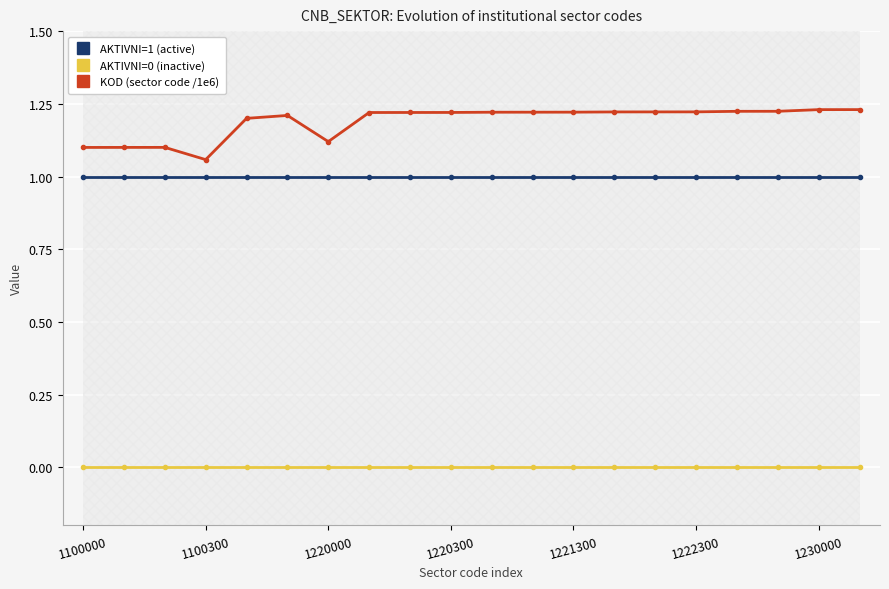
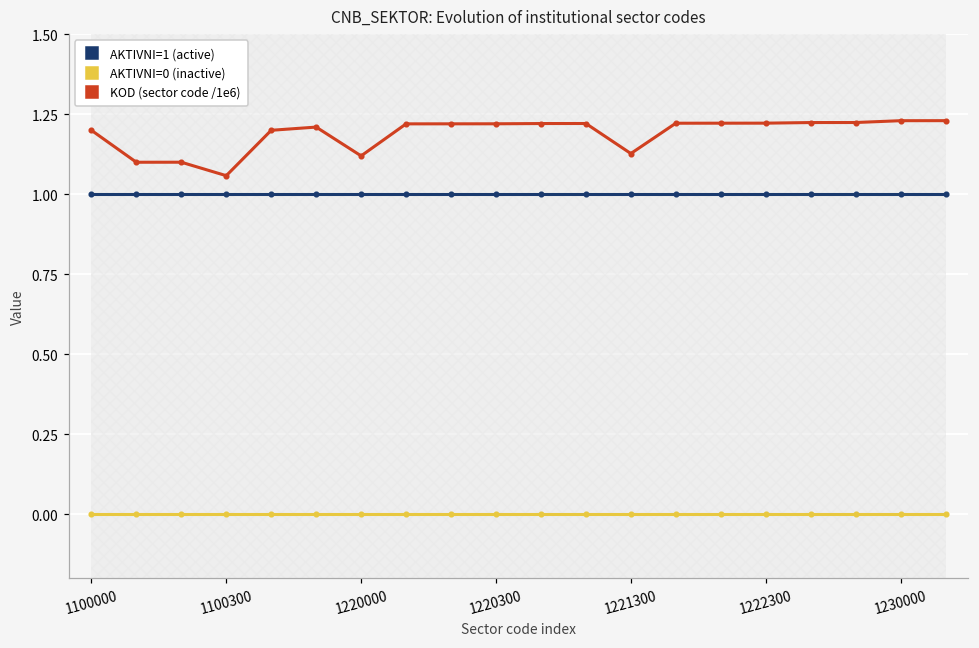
KOD (sector code /1e6), 1100000: 1.1 -> 1.2
KOD (sector code /1e6), 1221300: 1.22 -> 1.13
